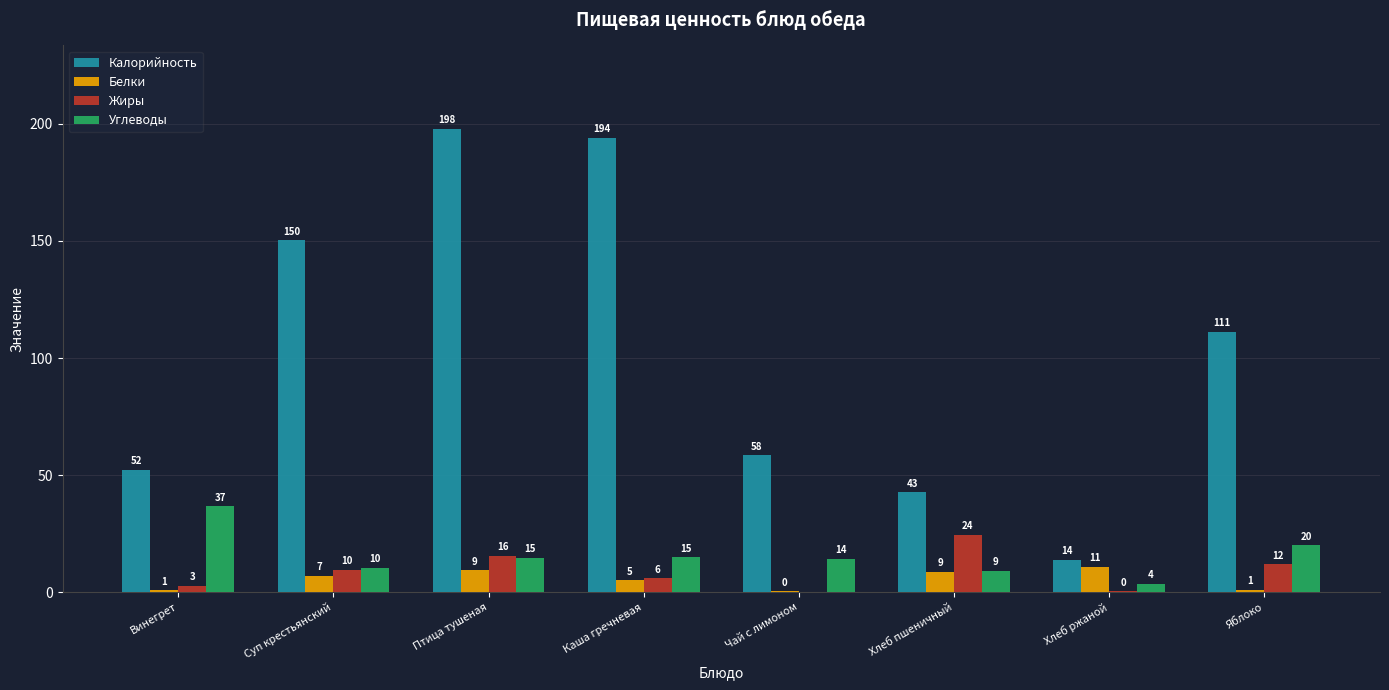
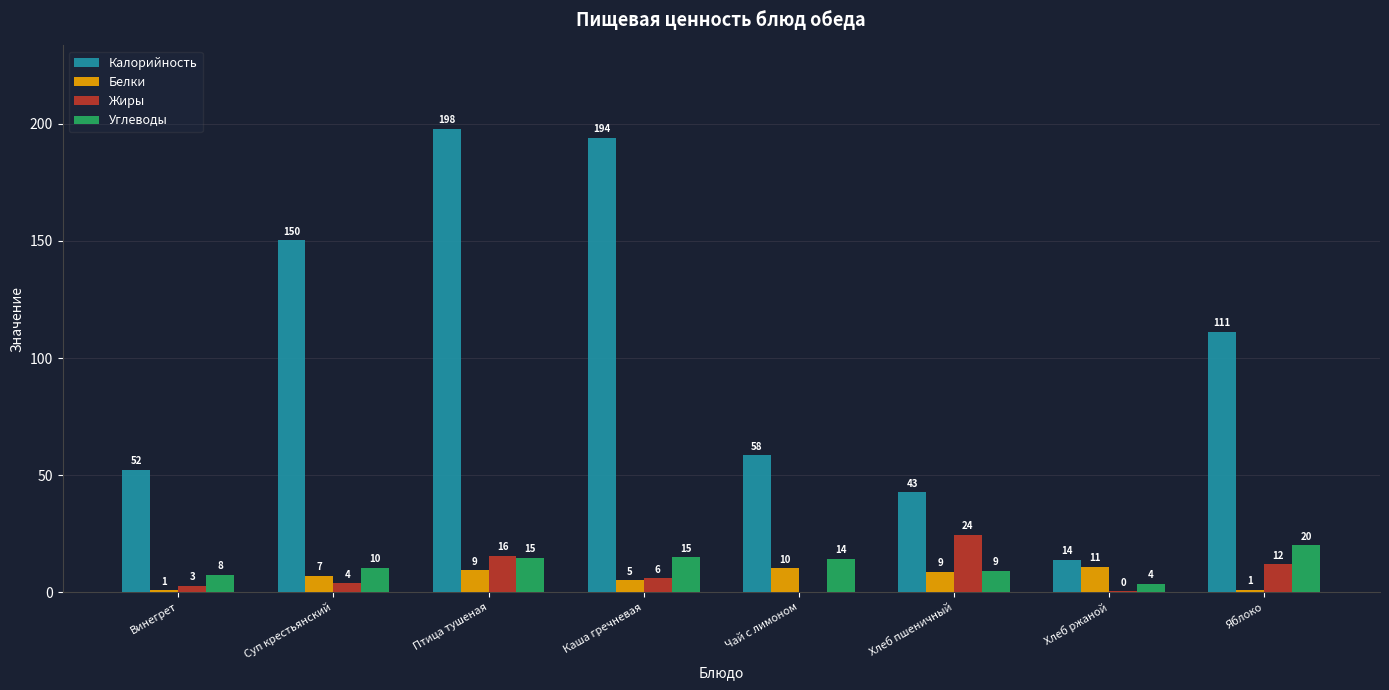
Углеводы, Винегрет: 37 -> 8
Жиры, Суп крестьянский: 10 -> 4
Белки, Чай с лимоном: 0 -> 10
